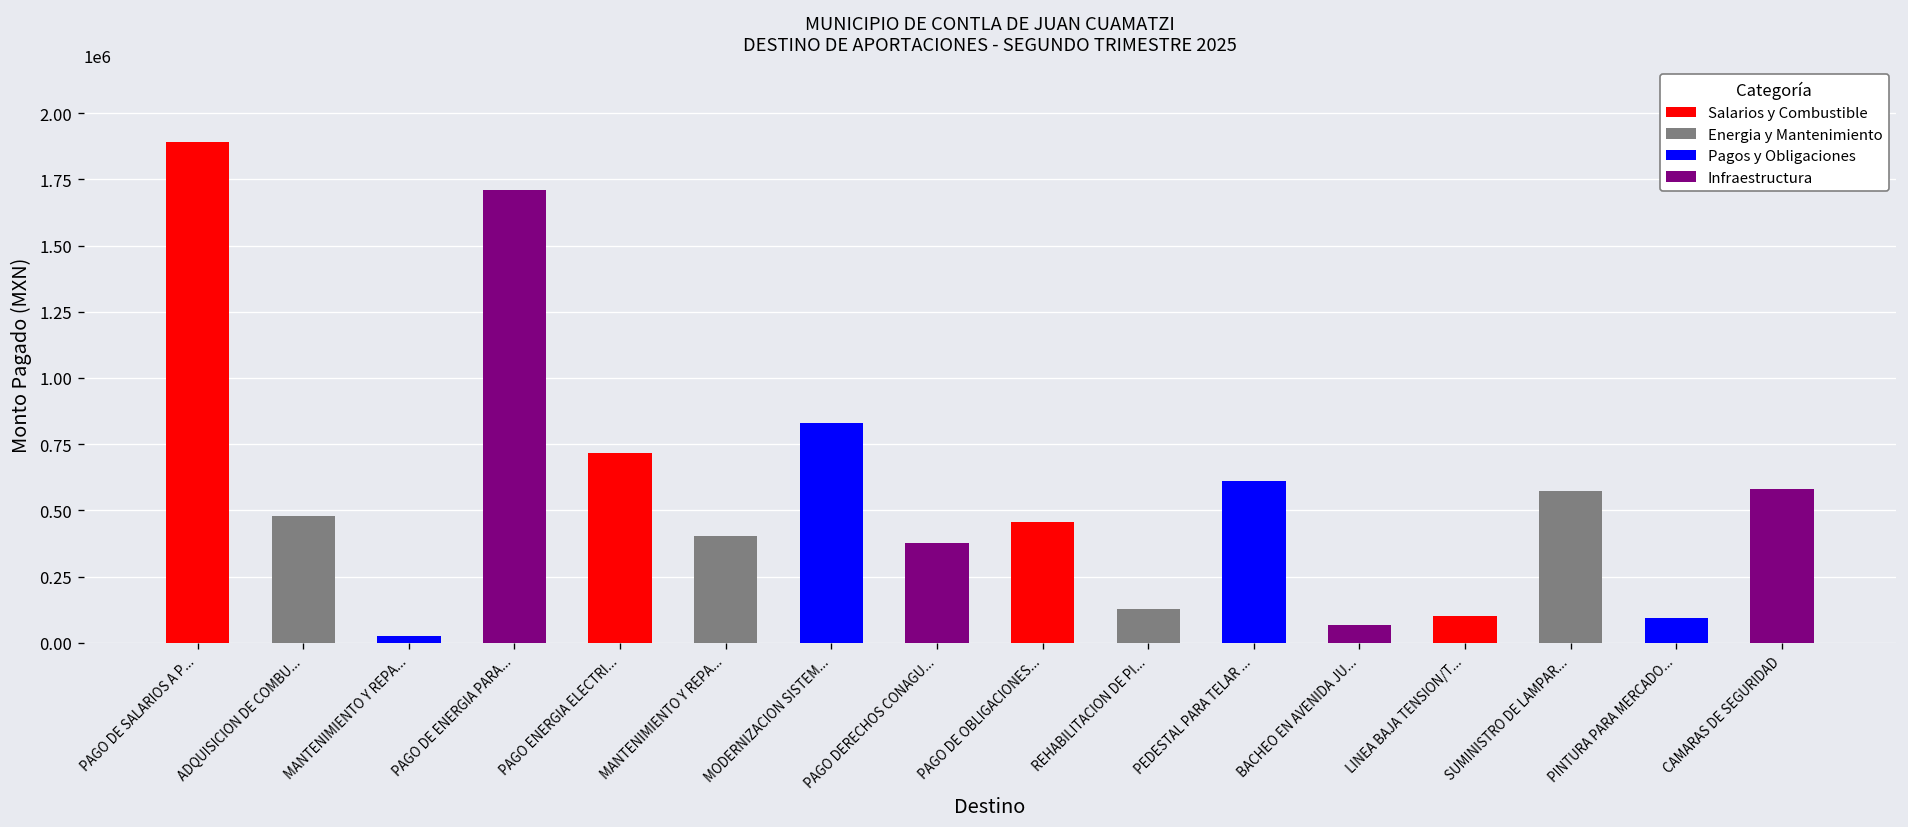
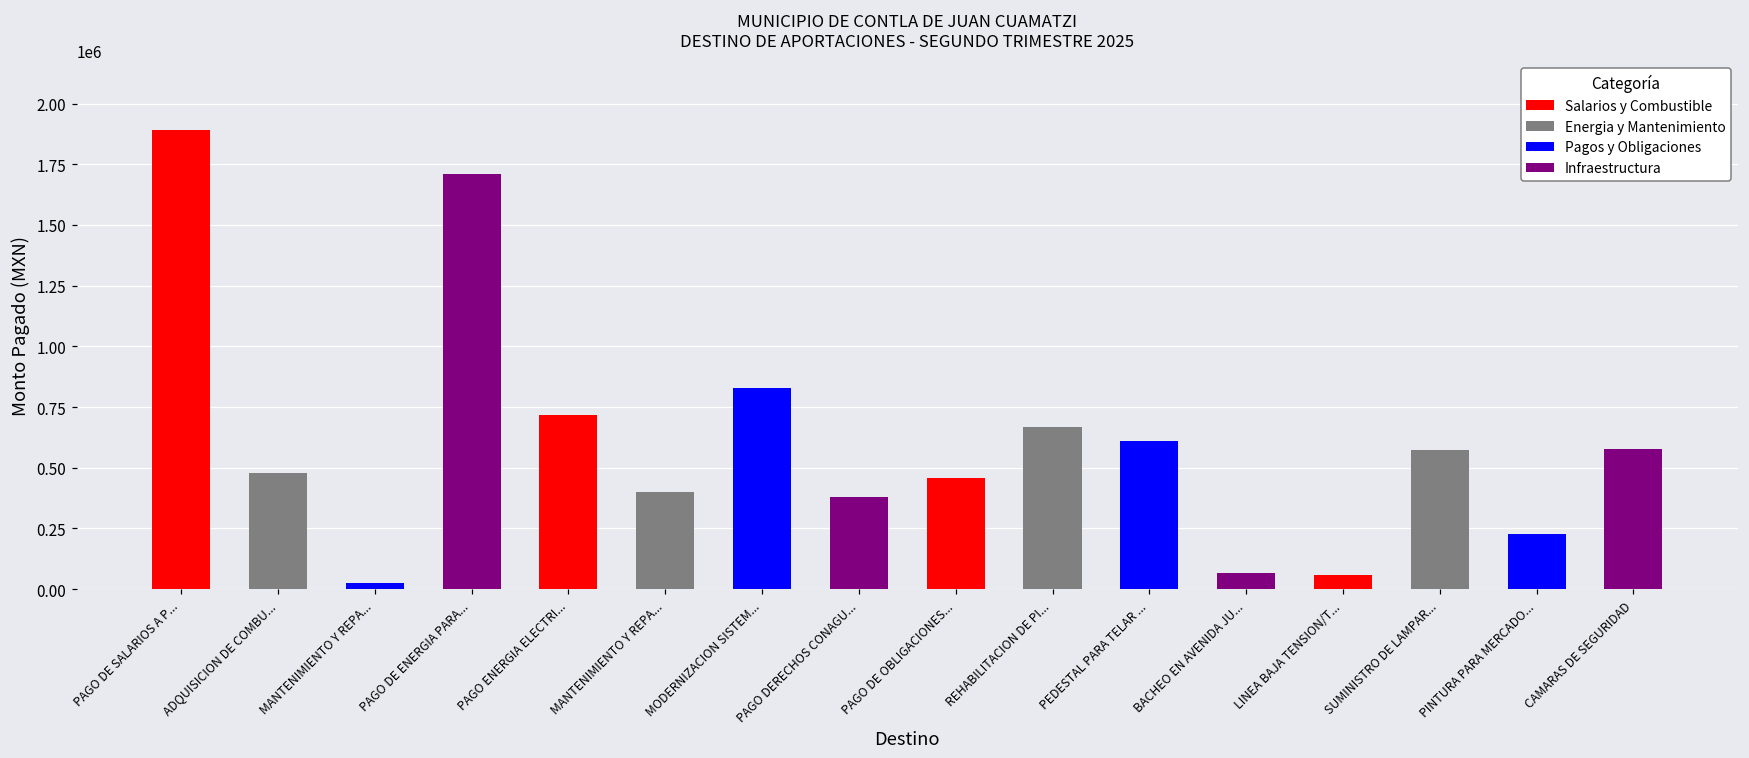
REHABILITACION DE PI...: 130000 -> 670000
LINEA BAJA TENSION/T...: 100000 -> 60000
PINTURA PARA MERCADO...: 90000 -> 230000
